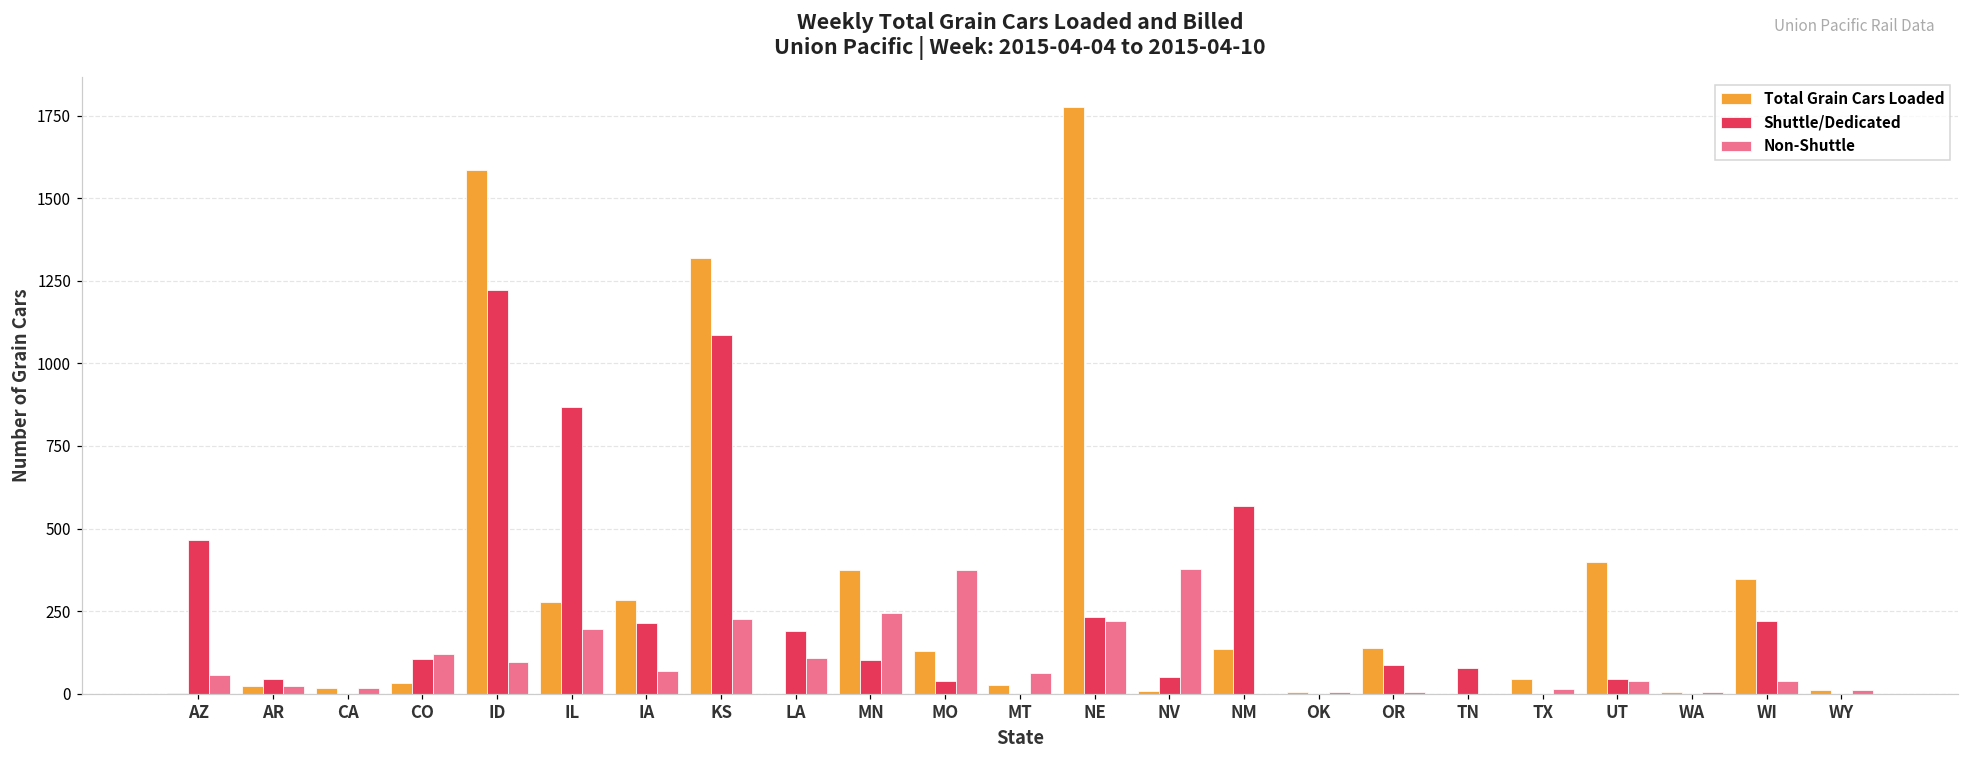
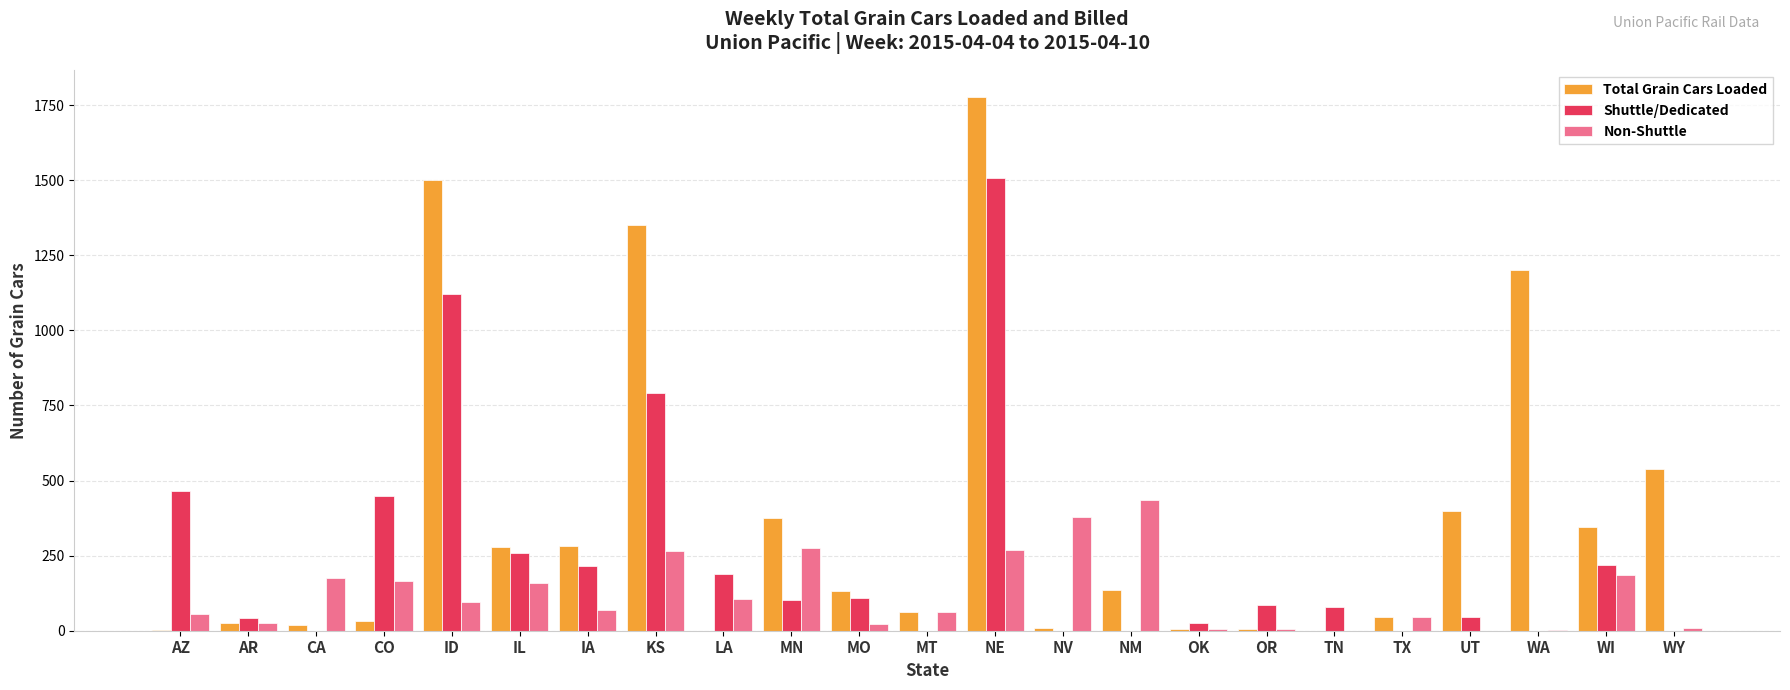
Non-Shuttle, CA: 20 -> 170
Shuttle/Dedicated, CO: 100 -> 450
Non-Shuttle, CO: 120 -> 170
Total Grain Cars Loaded, ID: 1590 -> 1500
Shuttle/Dedicated, ID: 1220 -> 1120
Shuttle/Dedicated, IL: 870 -> 260
Non-Shuttle, IL: 200 -> 160
Total Grain Cars Loaded, KS: 1320 -> 1350
Shuttle/Dedicated, KS: 1090 -> 790
Non-Shuttle, KS: 230 -> 270
Non-Shuttle, MN: 250 -> 270
Shuttle/Dedicated, MO: 40 -> 110
Non-Shuttle, MO: 370 -> 20
Total Grain Cars Loaded, MT: 30 -> 60
Shuttle/Dedicated, NE: 230 -> 1510
Non-Shuttle, NE: 220 -> 270
Shuttle/Dedicated, NV: 50 -> 0
Shuttle/Dedicated, NM: 570 -> 0
Non-Shuttle, NM: 0 -> 430
Shuttle/Dedicated, OK: 0 -> 30
Total Grain Cars Loaded, OR: 140 -> 10
Non-Shuttle, TX: 20 -> 50
Non-Shuttle, UT: 40 -> 0
Total Grain Cars Loaded, WA: 0 -> 1200
Non-Shuttle, WI: 40 -> 190
Total Grain Cars Loaded, WY: 10 -> 540
